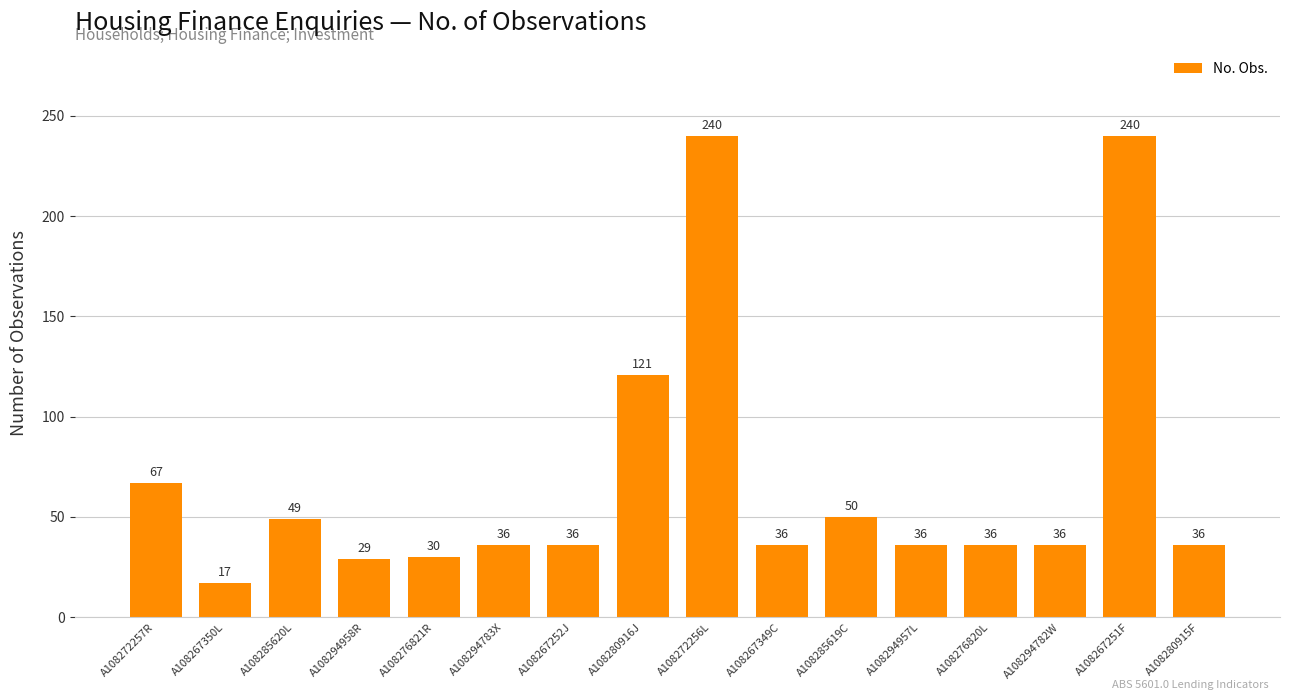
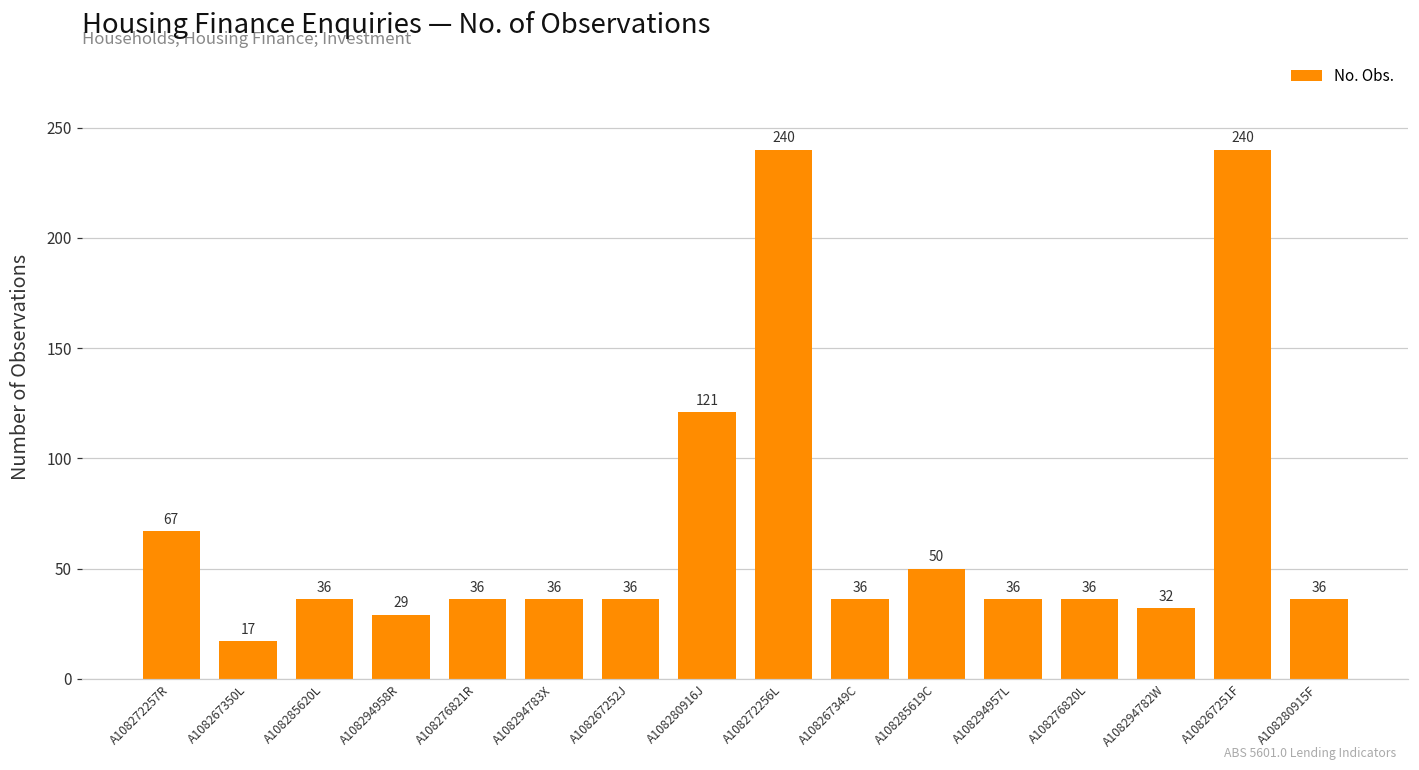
A108285620L: 49 -> 36
A108276821R: 30 -> 36
A108294782W: 36 -> 32
